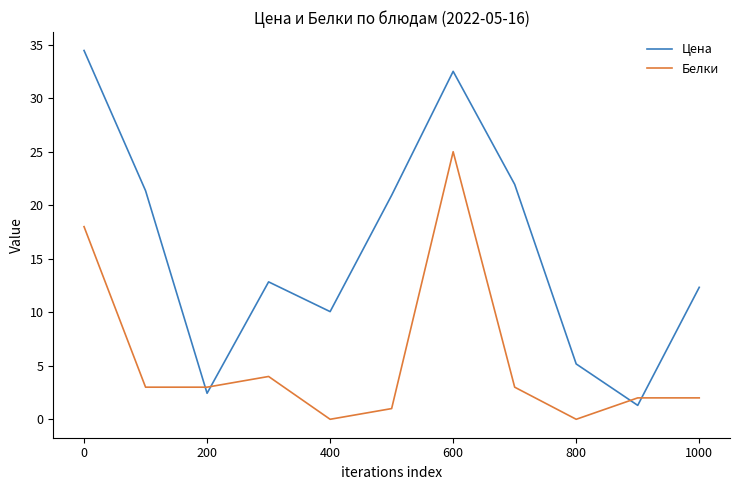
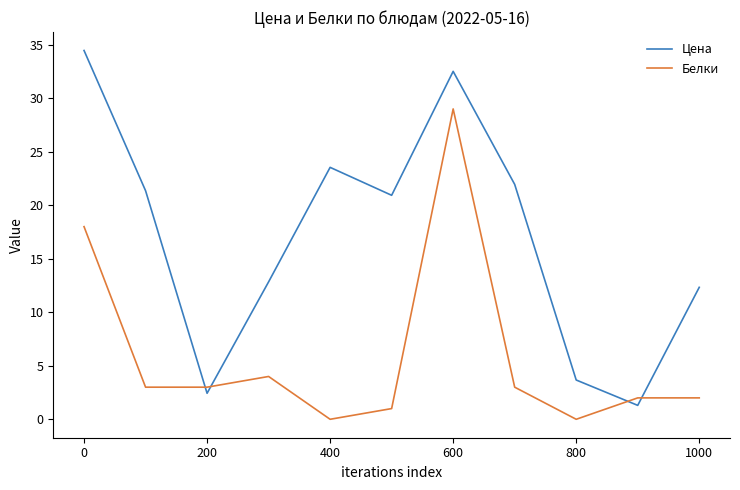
Цена, 400: 10.1 -> 23.5
Белки, 600: 25 -> 29
Цена, 800: 5.2 -> 3.7
